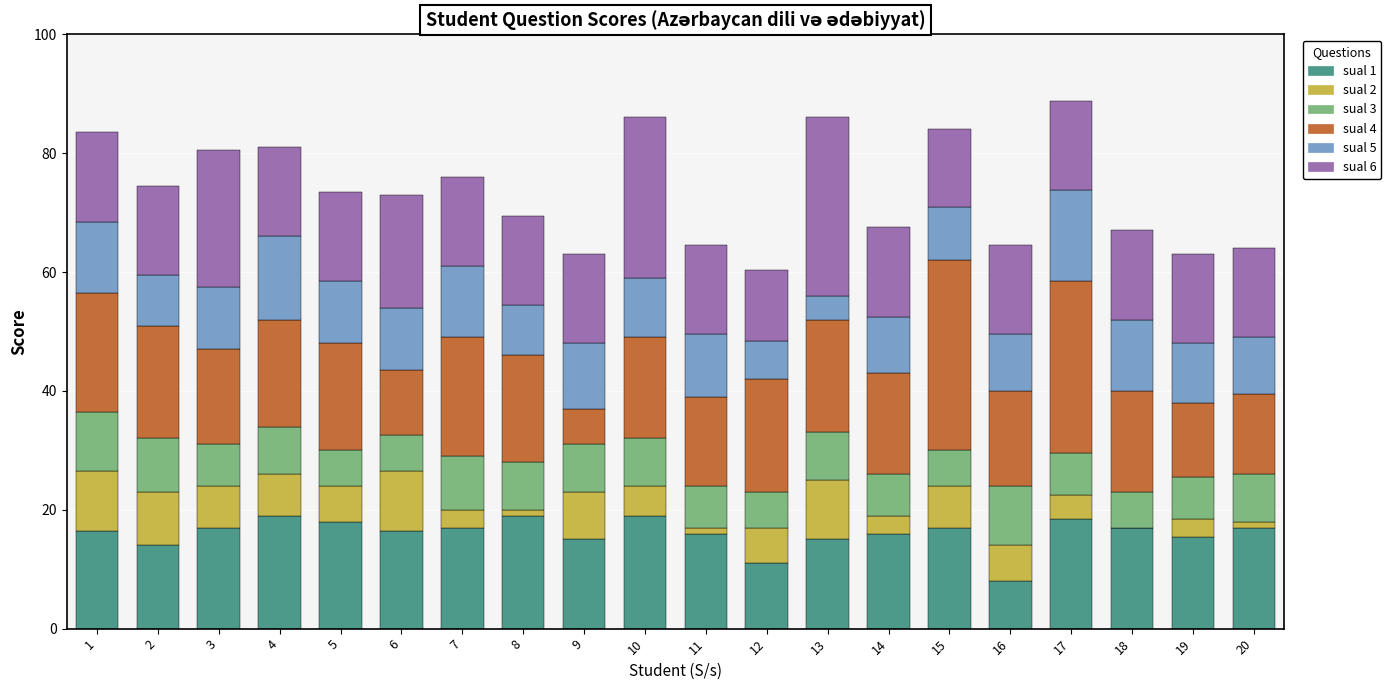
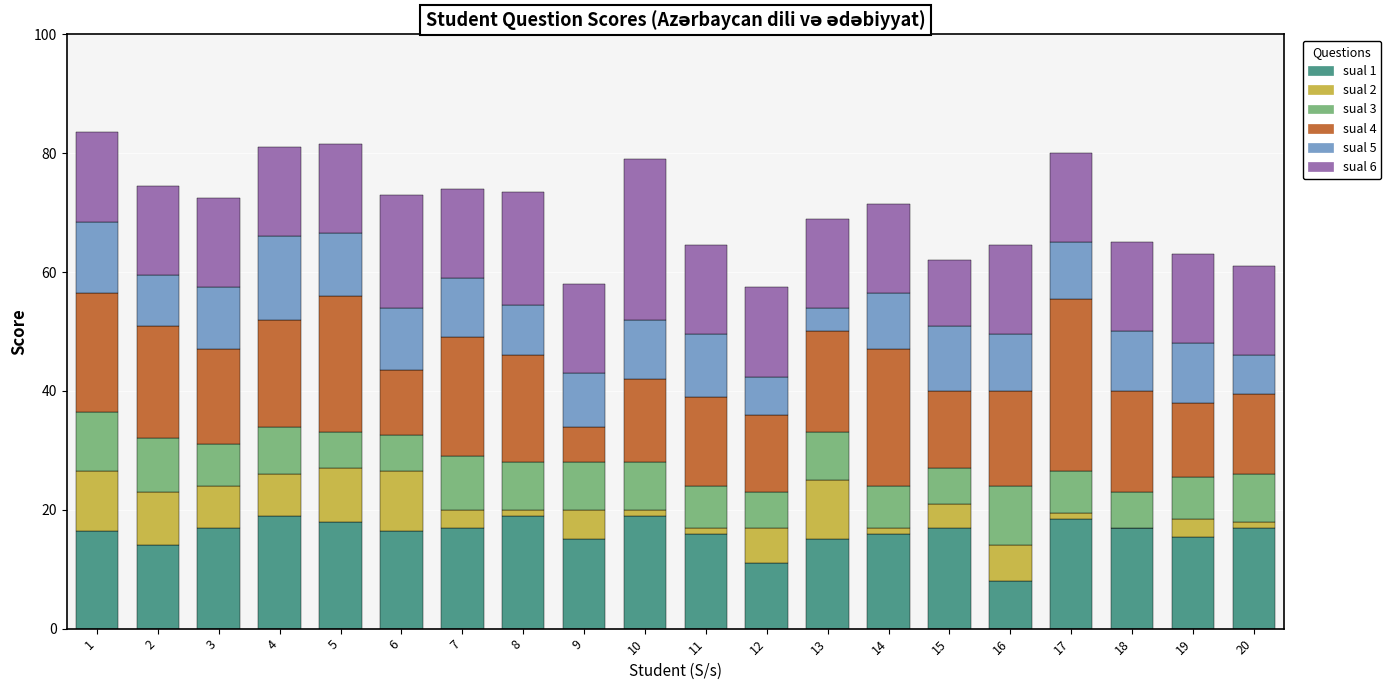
sual 6, 3: 23 -> 15
sual 2, 5: 6 -> 9
sual 4, 5: 18 -> 23
sual 5, 7: 12 -> 10
sual 6, 8: 15 -> 19
sual 2, 9: 8 -> 5
sual 5, 9: 11 -> 9
sual 2, 10: 5 -> 1
sual 4, 10: 17 -> 14
sual 4, 12: 19 -> 13
sual 6, 12: 12 -> 15
sual 4, 13: 19 -> 17
sual 6, 13: 30 -> 15
sual 2, 14: 3 -> 1
sual 4, 14: 17 -> 23
sual 2, 15: 7 -> 4
sual 4, 15: 32 -> 13
sual 5, 15: 9 -> 11
sual 6, 15: 13 -> 11
sual 2, 17: 4 -> 1
sual 5, 17: 15 -> 10
sual 5, 18: 12 -> 10
sual 5, 20: 10 -> 7
